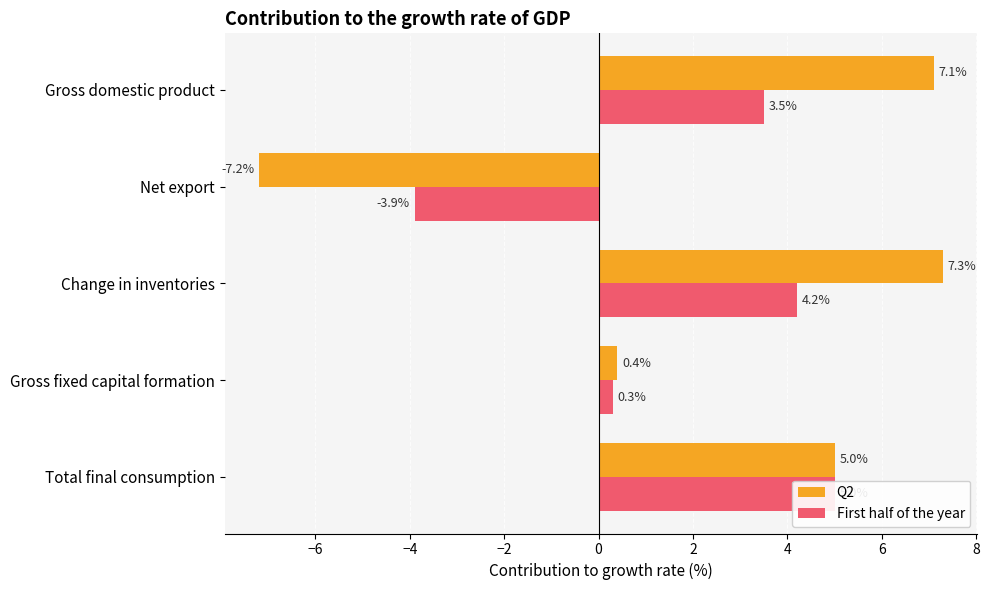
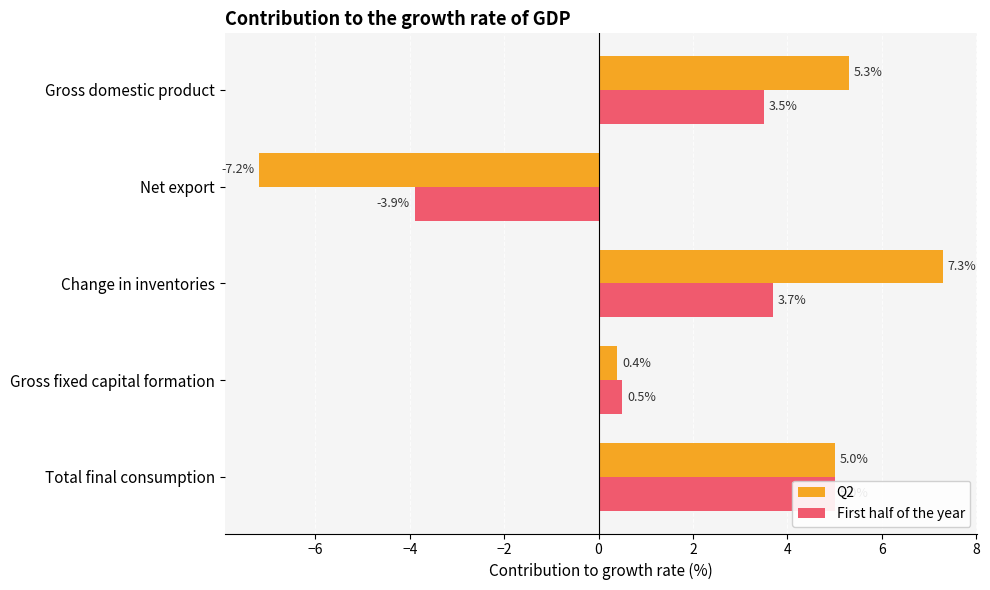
Q2, Gross domestic product: 7.1% -> 5.3%
First half of the year, Change in inventories: 4.2% -> 3.7%
First half of the year, Gross fixed capital formation: 0.3% -> 0.5%
